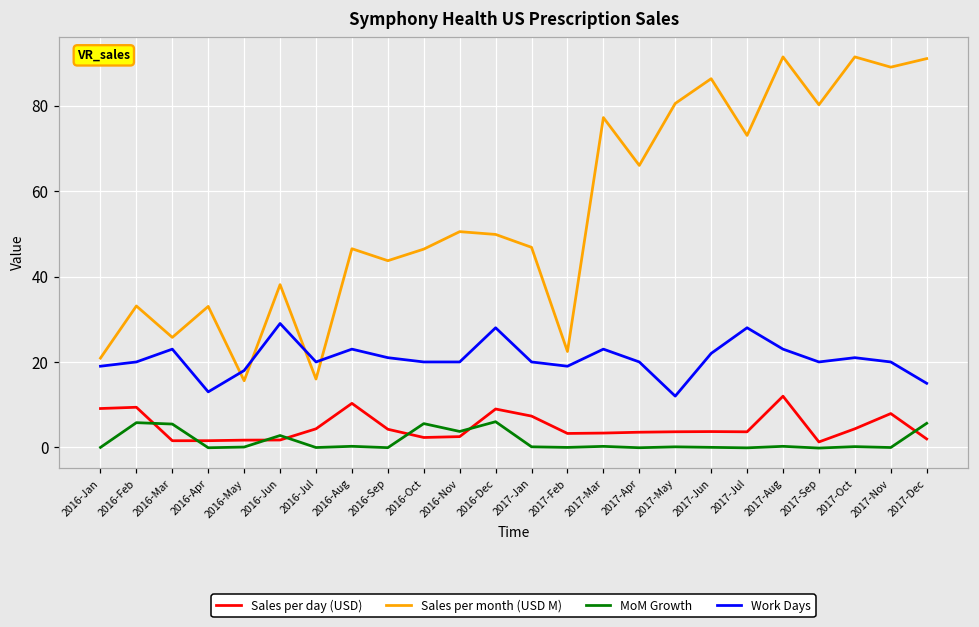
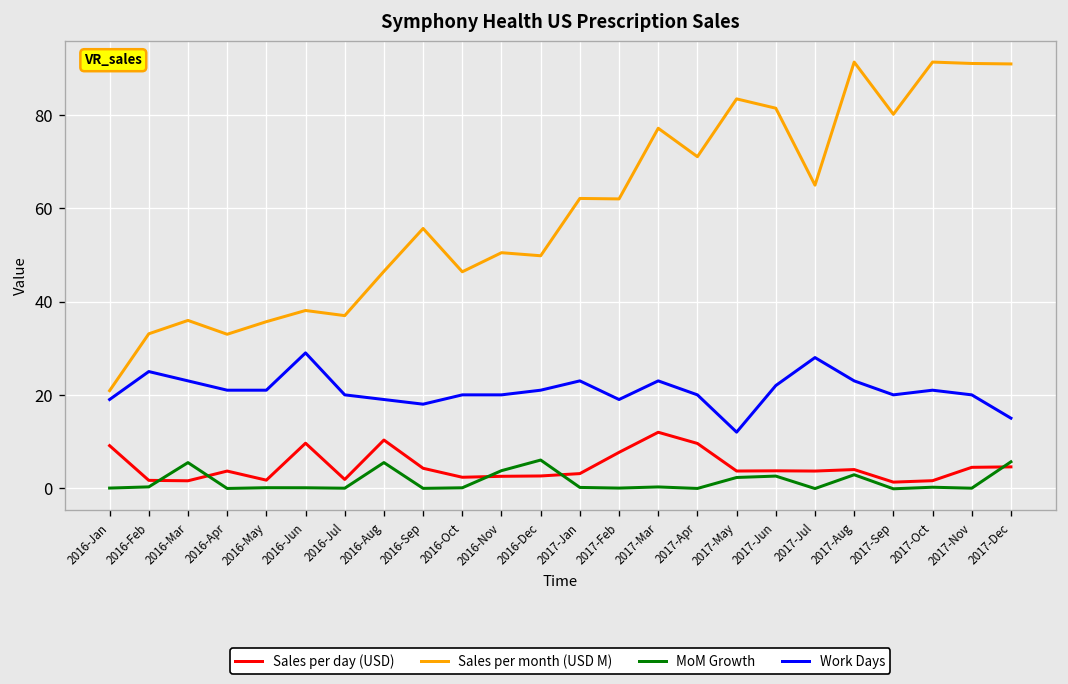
Sales per day (USD), 2016-Feb: 9 -> 2
MoM Growth, 2016-Feb: 6 -> 0
Work Days, 2016-Feb: 20 -> 25
Sales per month (USD M), 2016-Mar: 26 -> 36
Sales per day (USD), 2016-Apr: 2 -> 4
Work Days, 2016-Apr: 13 -> 21
Sales per month (USD M), 2016-May: 16 -> 36
Work Days, 2016-May: 18 -> 21
Sales per day (USD), 2016-Jun: 2 -> 10
MoM Growth, 2016-Jun: 3 -> 0
Sales per day (USD), 2016-Jul: 4 -> 2
Sales per month (USD M), 2016-Jul: 16 -> 37
MoM Growth, 2016-Aug: 0 -> 5
Work Days, 2016-Aug: 23 -> 19
Sales per month (USD M), 2016-Sep: 44 -> 56
Work Days, 2016-Sep: 21 -> 18
MoM Growth, 2016-Oct: 6 -> 0
Sales per day (USD), 2016-Dec: 9 -> 3
Work Days, 2016-Dec: 28 -> 21
Sales per day (USD), 2017-Jan: 7 -> 3
Sales per month (USD M), 2017-Jan: 47 -> 62
Work Days, 2017-Jan: 20 -> 23
Sales per day (USD), 2017-Feb: 3 -> 8
Sales per month (USD M), 2017-Feb: 22 -> 62
Sales per day (USD), 2017-Mar: 3 -> 12
Sales per day (USD), 2017-Apr: 4 -> 10
Sales per month (USD M), 2017-Apr: 66 -> 71
Sales per month (USD M), 2017-May: 81 -> 84
MoM Growth, 2017-May: 0 -> 2
Sales per month (USD M), 2017-Jun: 86 -> 82
MoM Growth, 2017-Jun: 0 -> 3
Sales per month (USD M), 2017-Jul: 73 -> 65
Sales per day (USD), 2017-Aug: 12 -> 4
MoM Growth, 2017-Aug: 0 -> 3
Sales per day (USD), 2017-Oct: 4 -> 2
Sales per day (USD), 2017-Nov: 8 -> 4
Sales per month (USD M), 2017-Nov: 89 -> 91
Sales per day (USD), 2017-Dec: 2 -> 5
